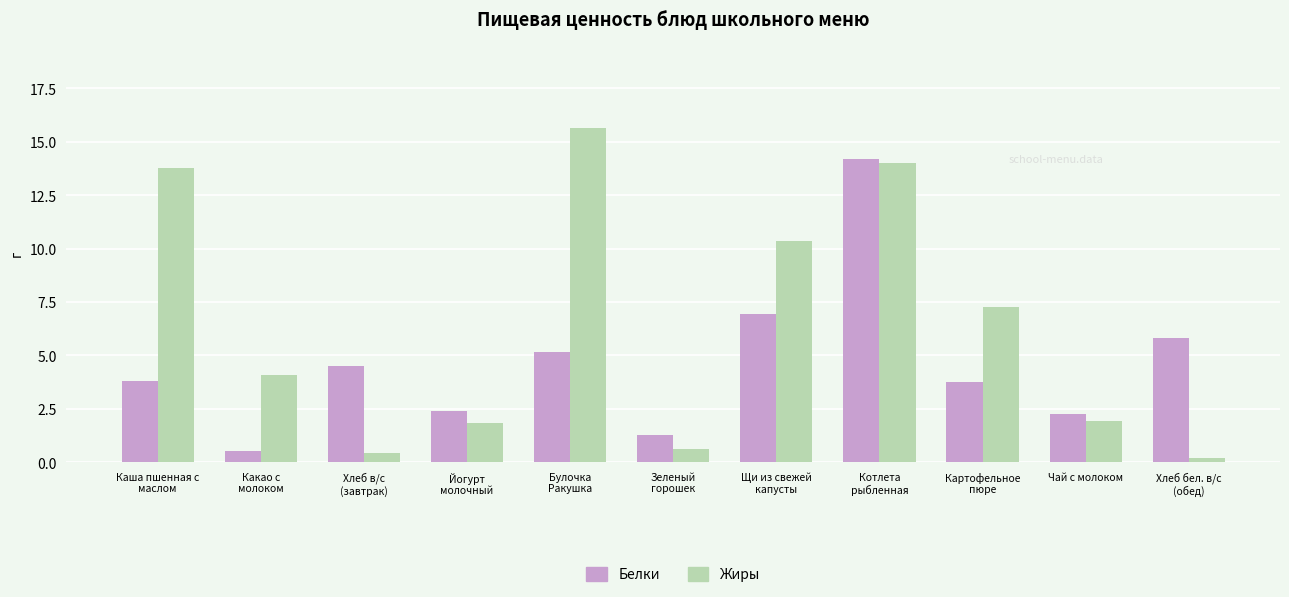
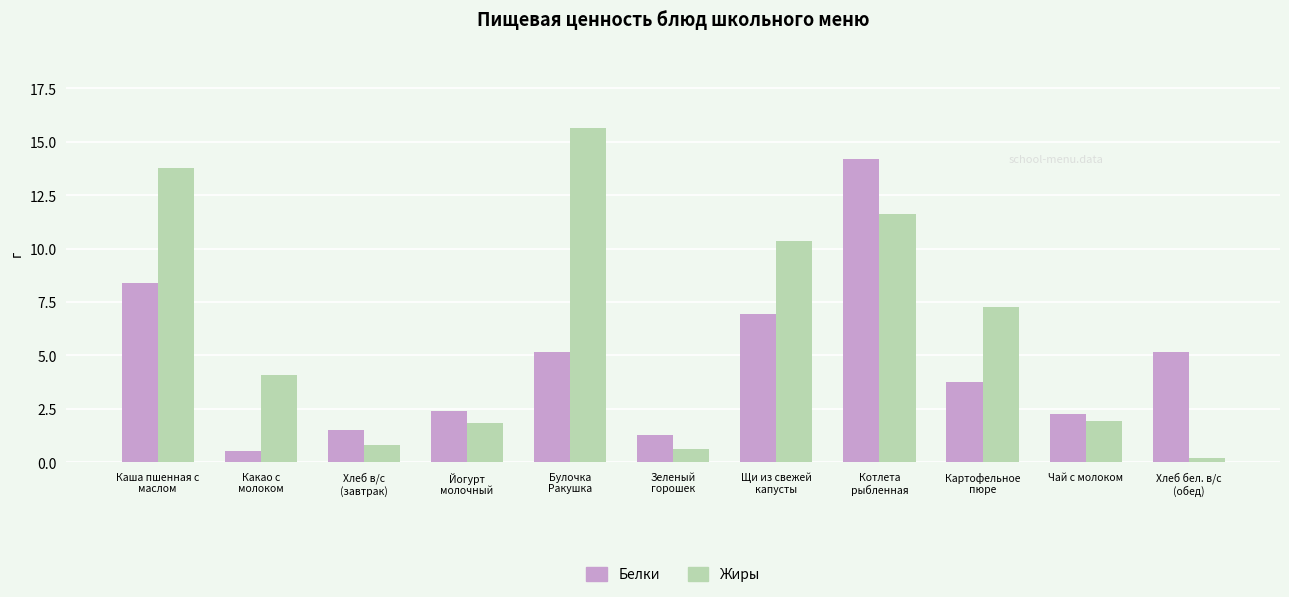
Белки, Каша пшенная с маслом: 3.8 -> 8.4
Белки, Хлеб в/с (завтрак): 4.5 -> 1.5
Жиры, Хлеб в/с (завтрак): 0.5 -> 0.8
Жиры, Котлета рыбленная: 14.0 -> 11.6
Белки, Хлеб бел. в/с (обед): 5.8 -> 5.2
